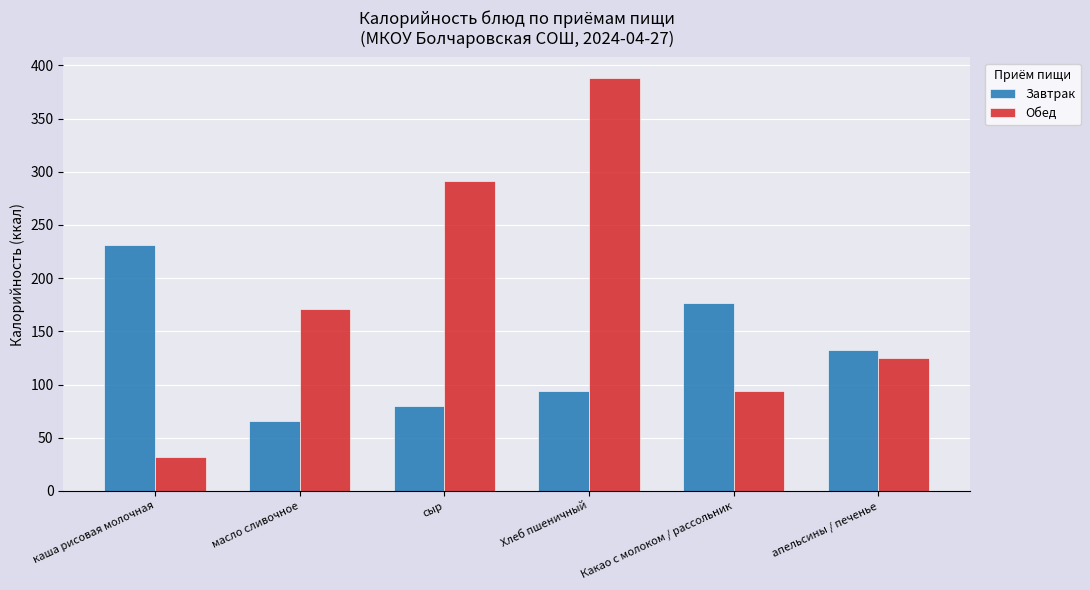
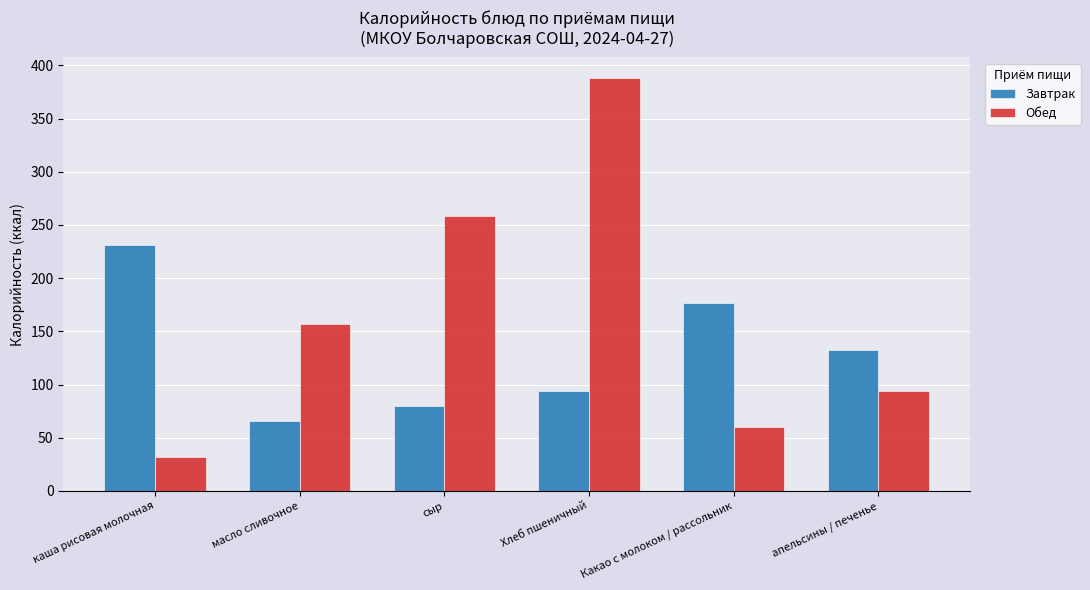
Обед, масло сливочное: 171 -> 157
Обед, сыр: 291 -> 258
Обед, Какао с молоком / рассольник: 94 -> 60
Обед, апельсины / печенье: 125 -> 94
